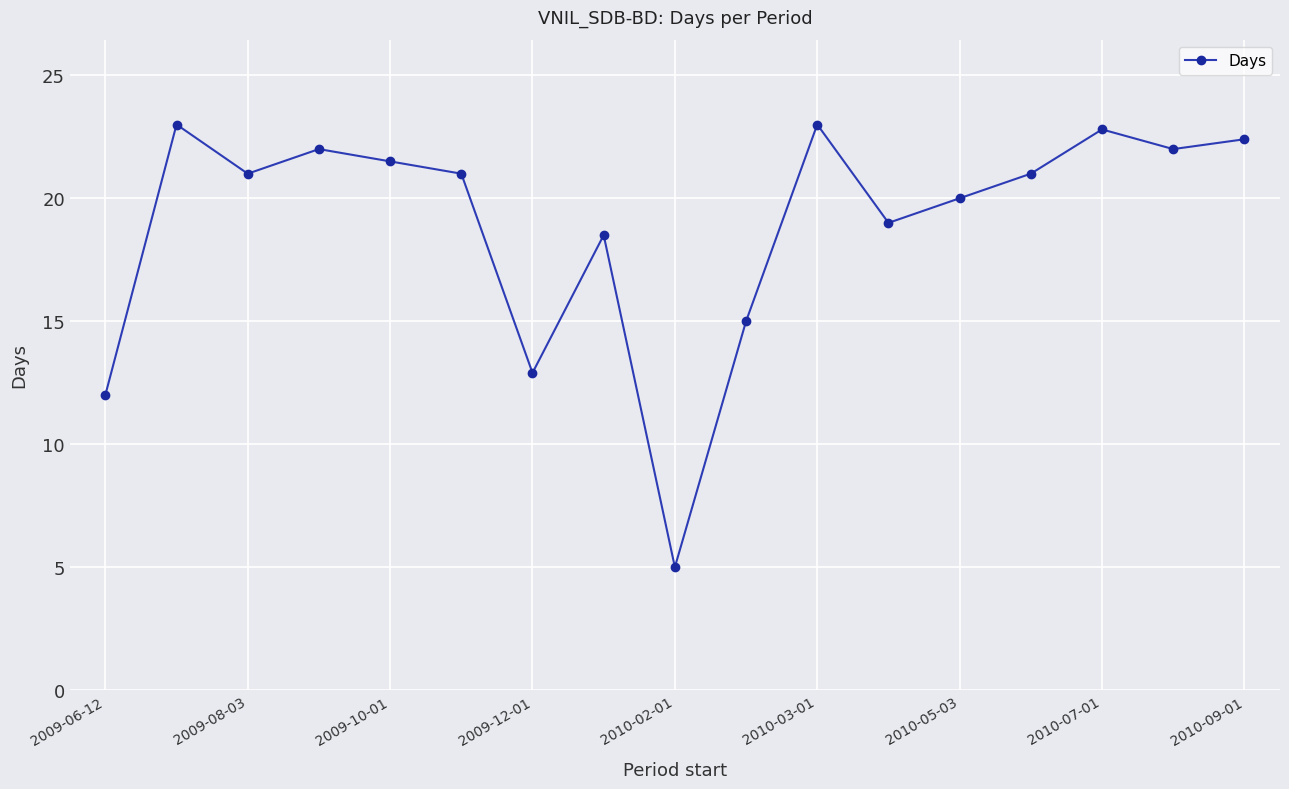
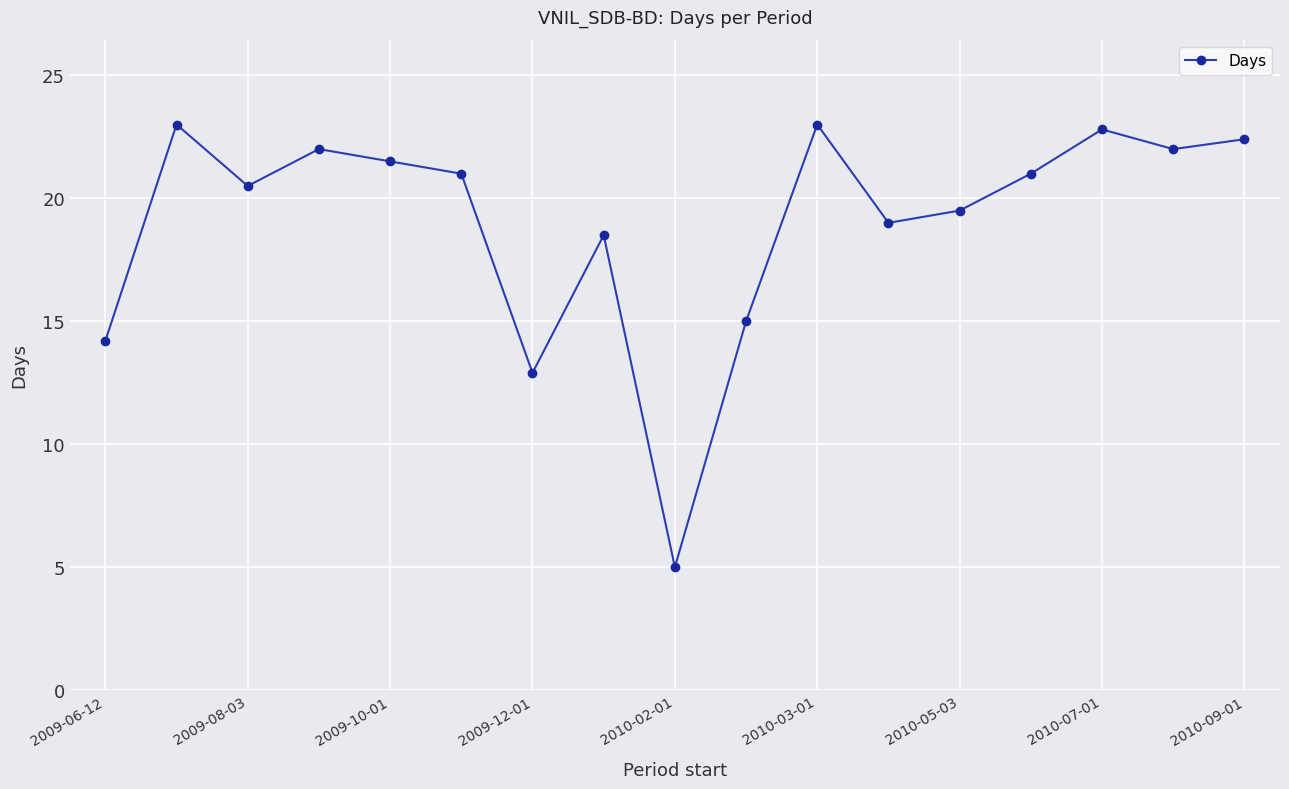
2009-06-12: 12.0 -> 14.2
2009-08-03: 21.0 -> 20.5
2010-05-03: 20.0 -> 19.5
